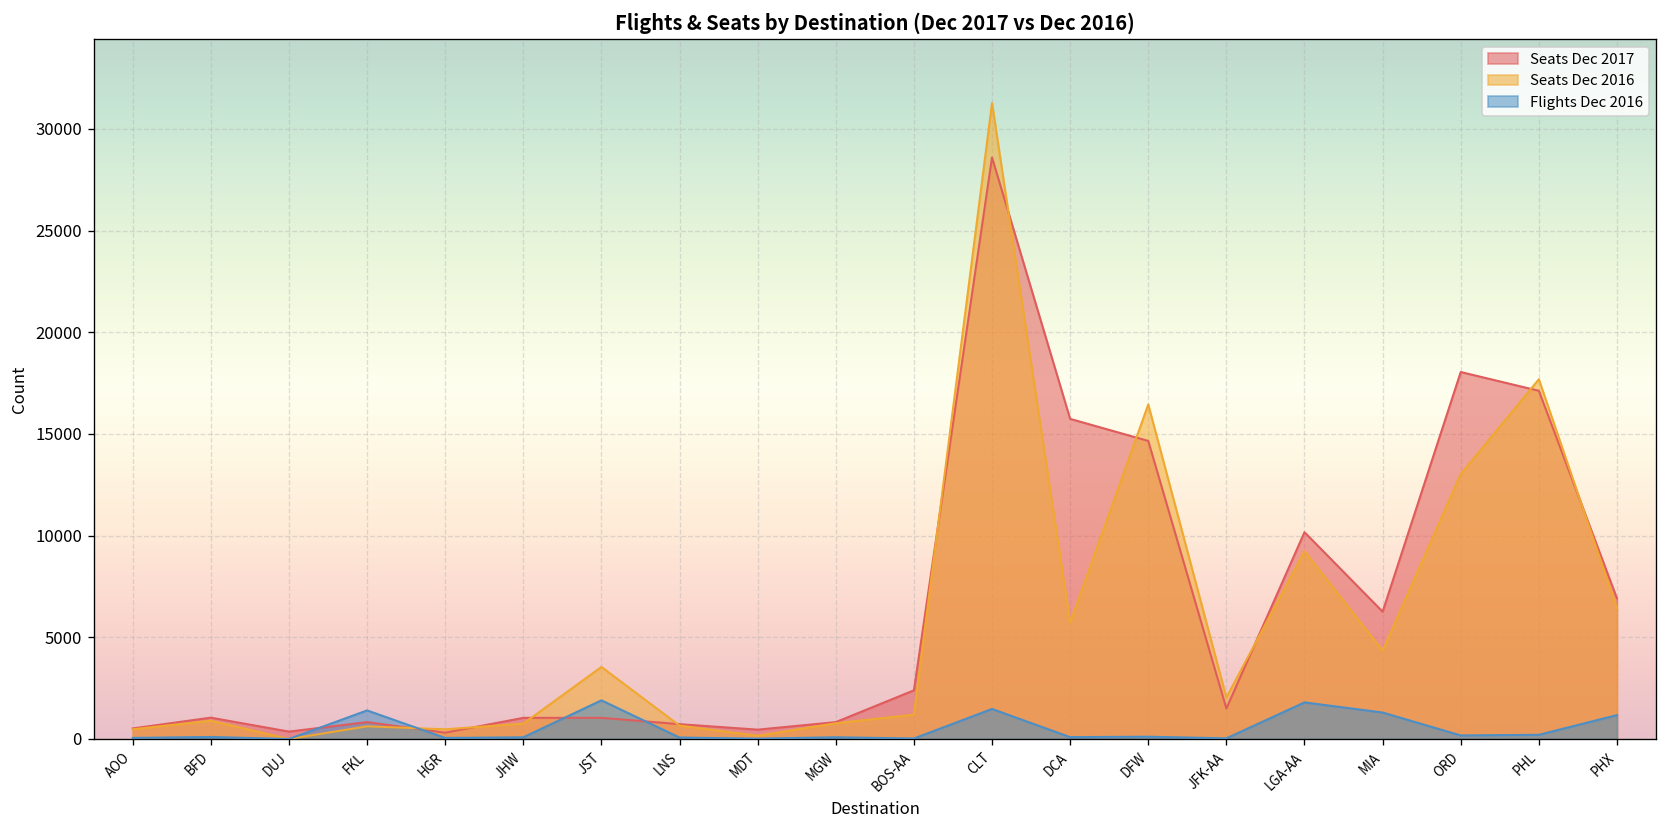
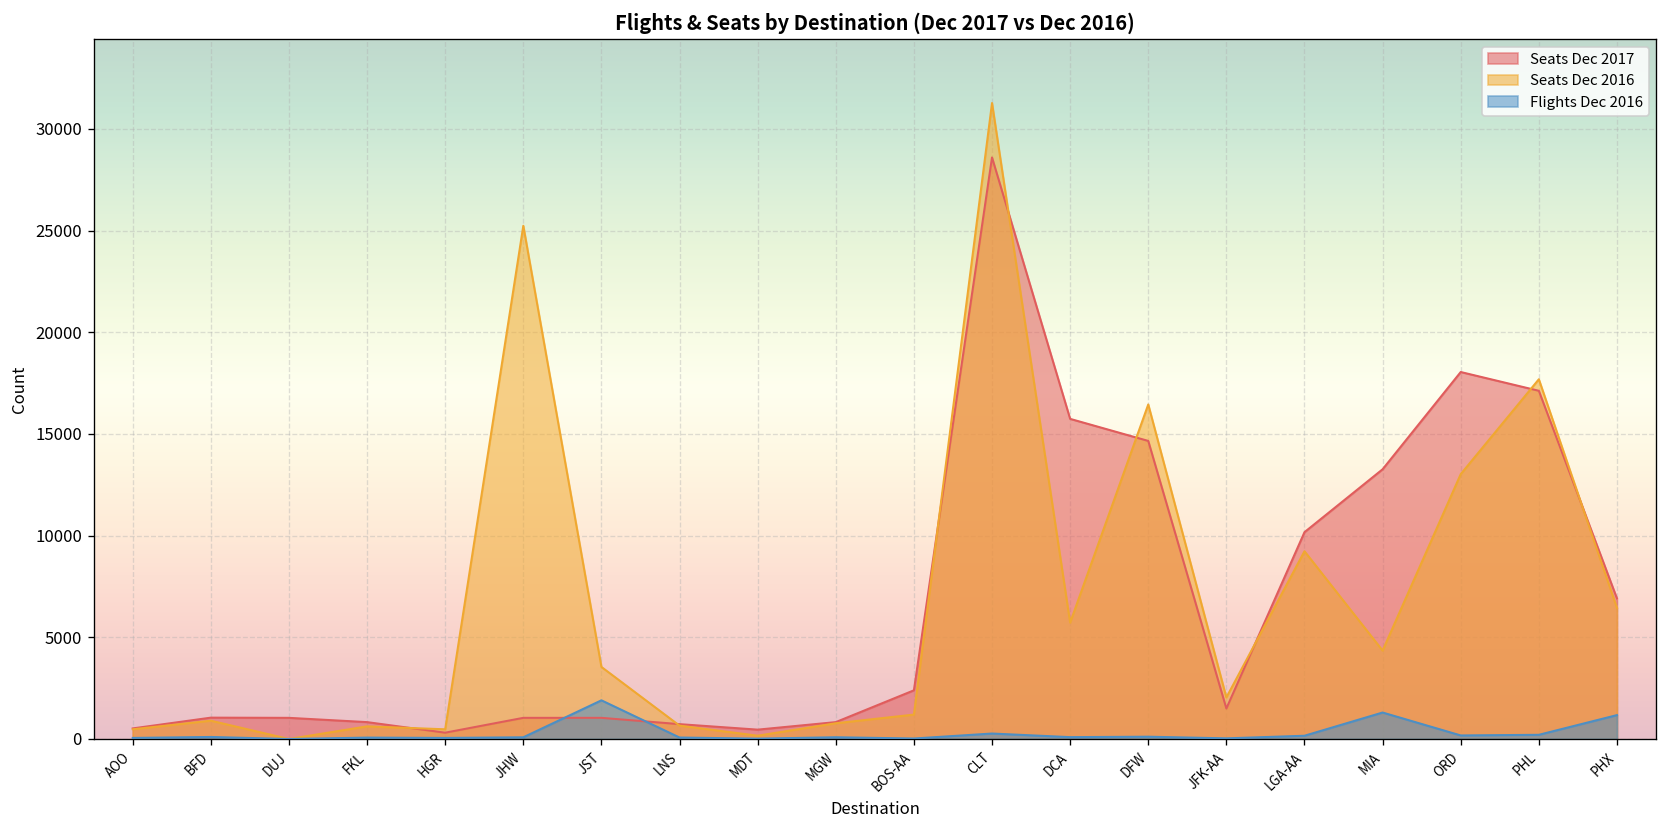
Seats Dec 2017, DUJ: 400 -> 1000
Flights Dec 2016, FKL: 1400 -> 100
Seats Dec 2016, JHW: 800 -> 25200
Flights Dec 2016, CLT: 1500 -> 300
Flights Dec 2016, LGA-AA: 1800 -> 200
Seats Dec 2017, MIA: 6300 -> 13300
